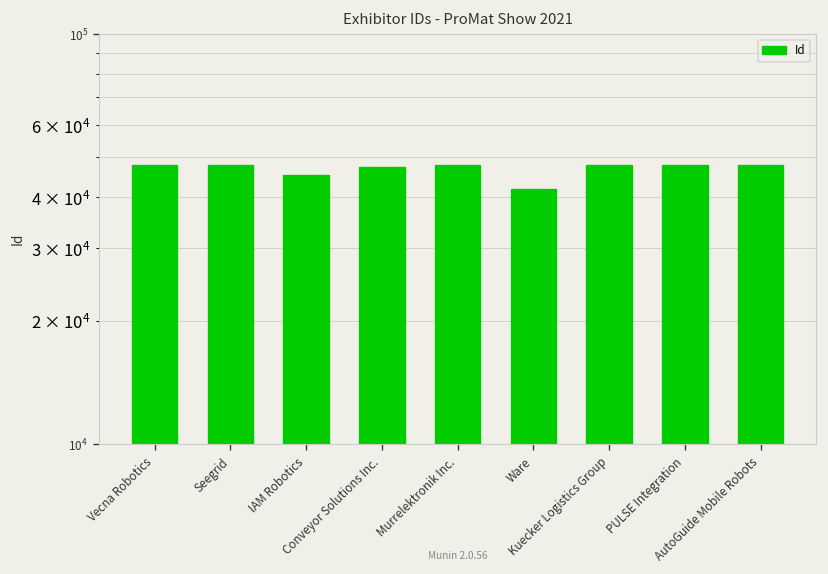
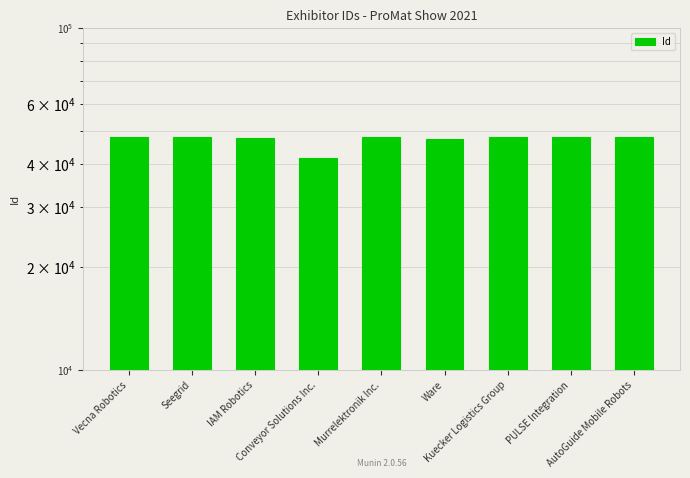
IAM Robotics: 45000 -> 48000
Conveyor Solutions Inc.: 47000 -> 41000
Ware: 42000 -> 47000
